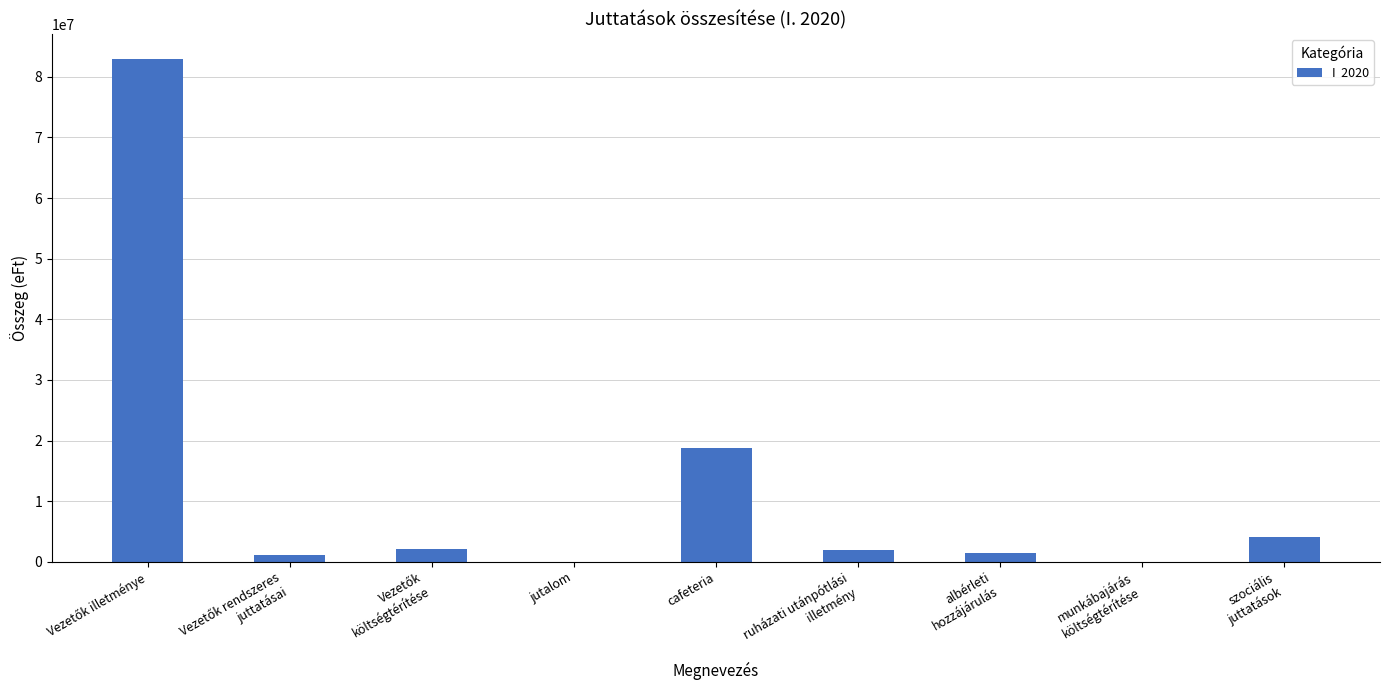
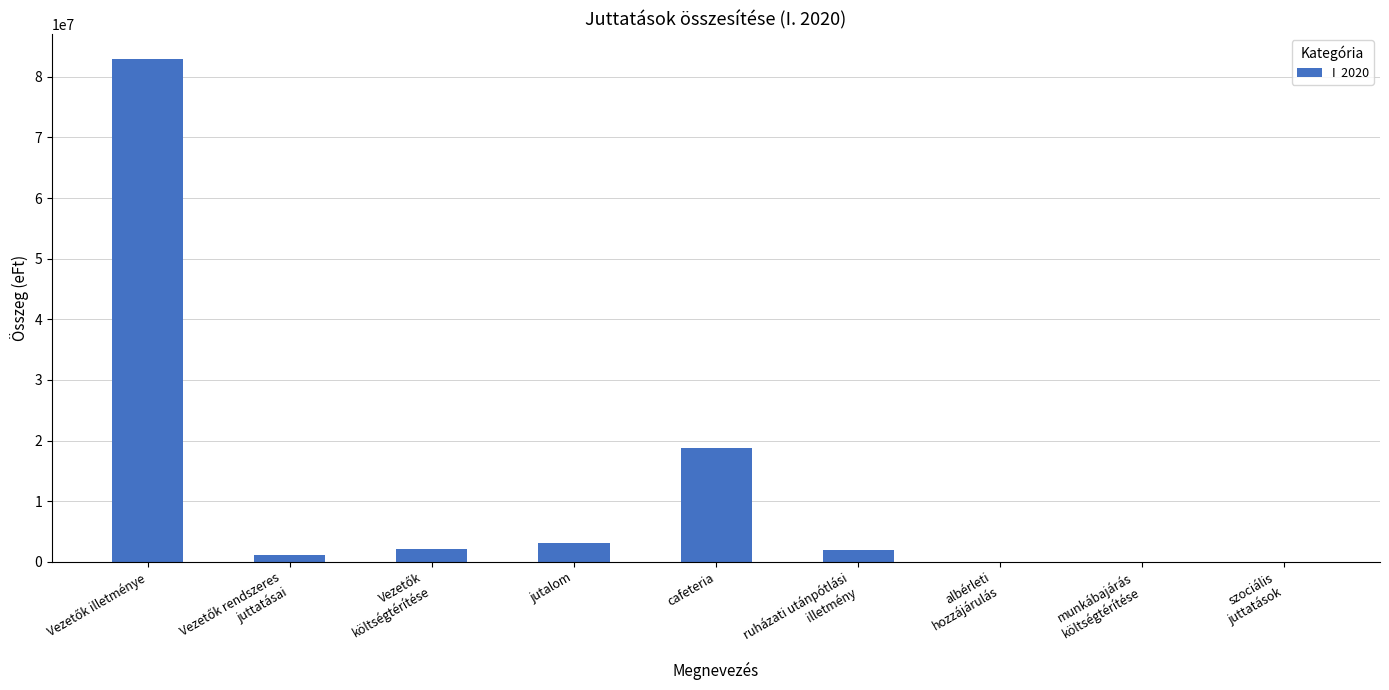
jutalom: 0 -> 3000000
albérleti hozzájárulás: 1000000 -> 0
szociális juttatások: 4000000 -> 0
